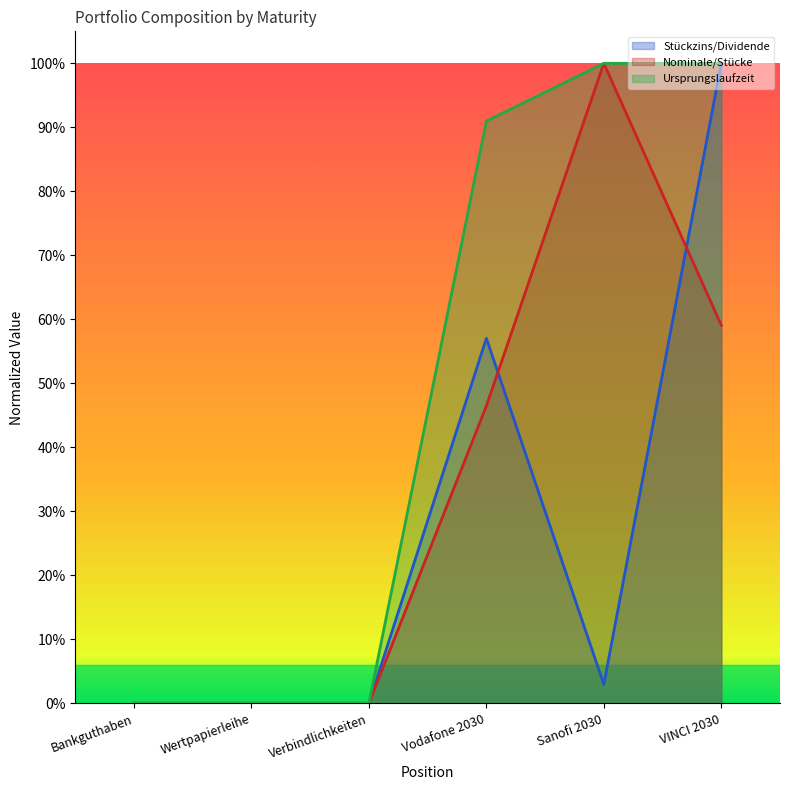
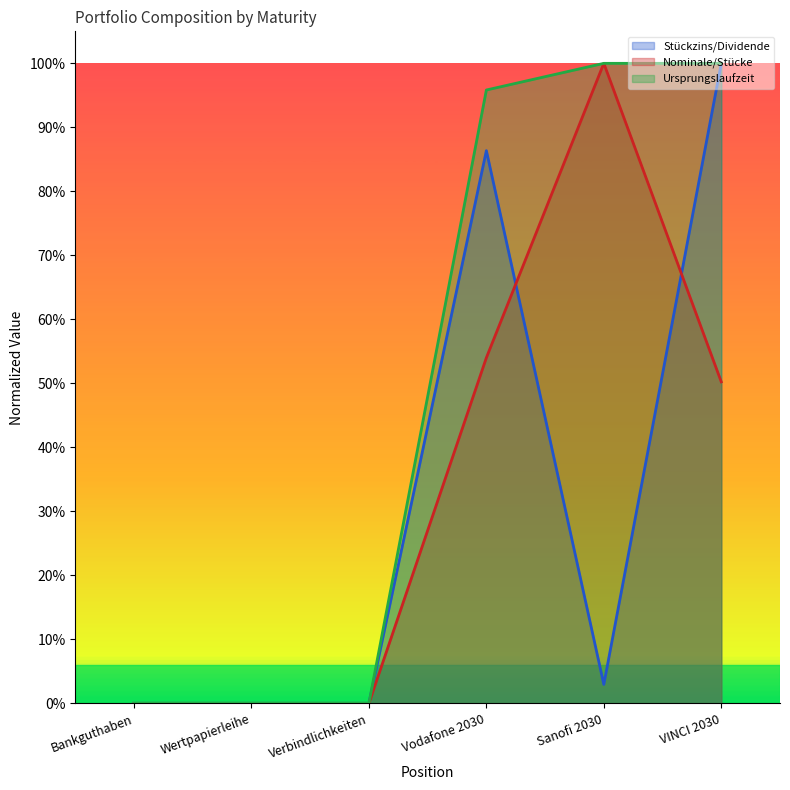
Stückzins/Dividende, Vodafone 2030: 57% -> 86%
Nominale/Stücke, Vodafone 2030: 46% -> 54%
Ursprungslaufzeit, Vodafone 2030: 91% -> 96%
Nominale/Stücke, VINCI 2030: 59% -> 50%
